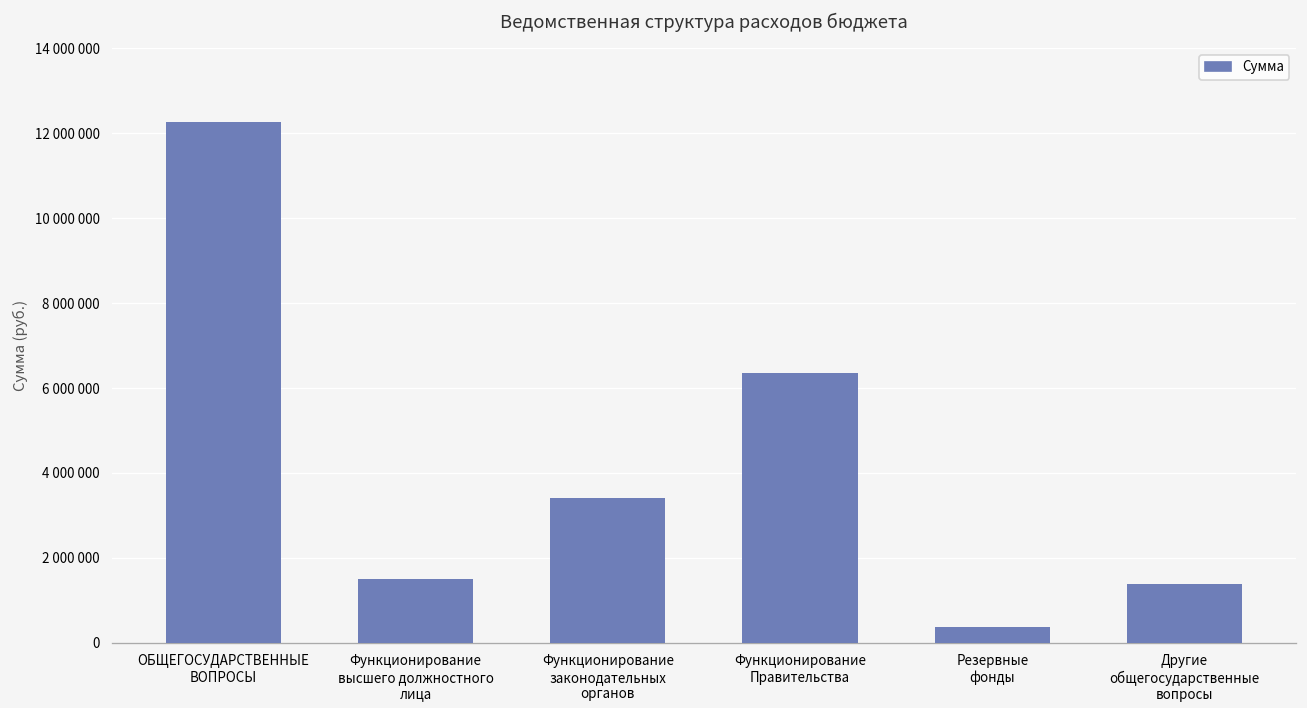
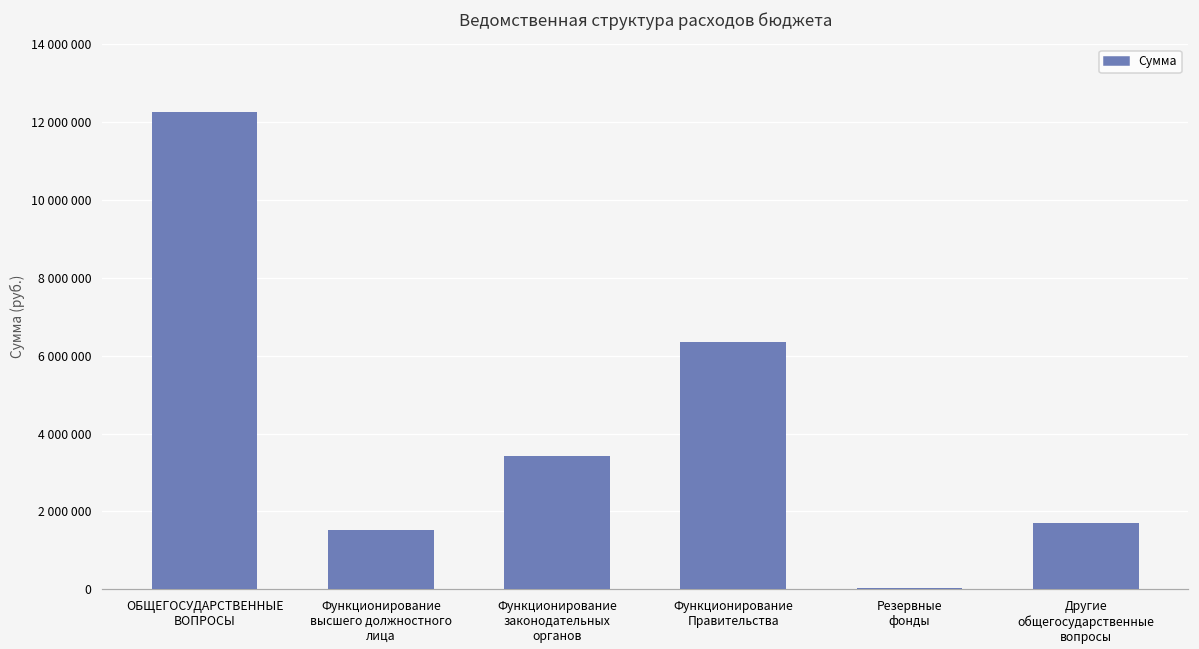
Резервные фонды: 400000 -> 0
Другие общегосударственные вопросы: 1400000 -> 1700000
